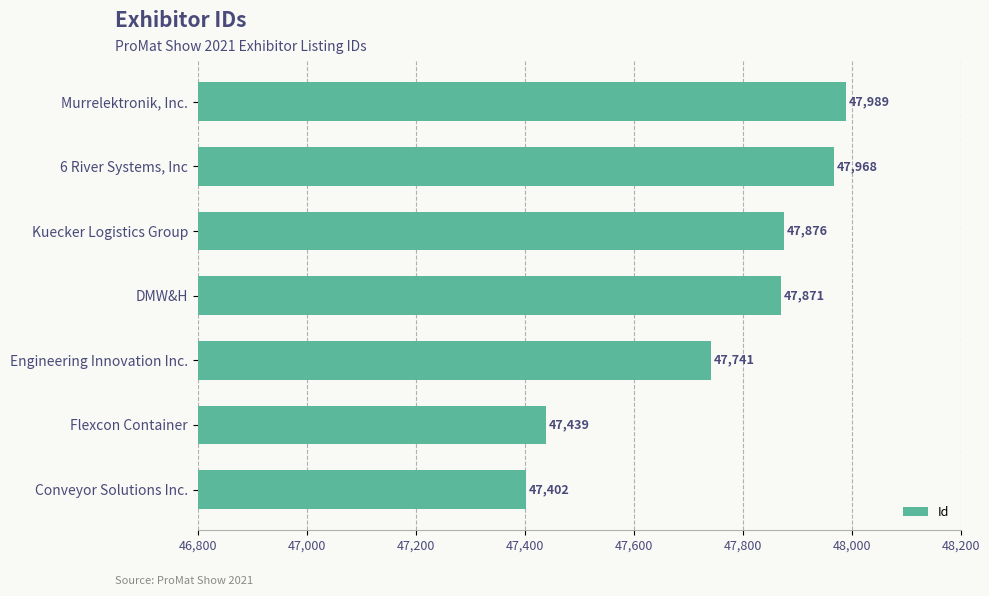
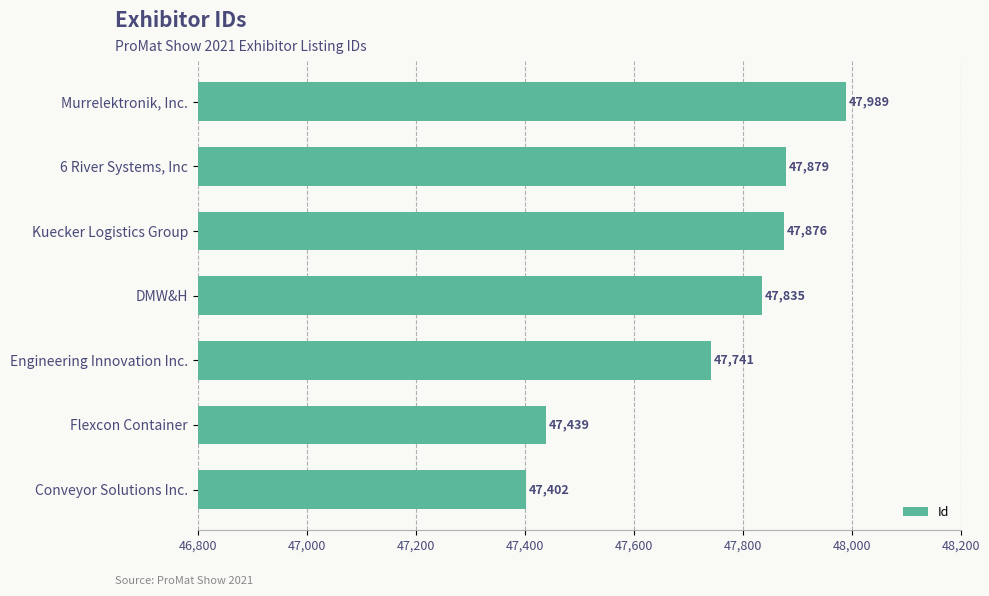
6 River Systems, Inc: 47,968 -> 47,879
DMW&H: 47,871 -> 47,835
